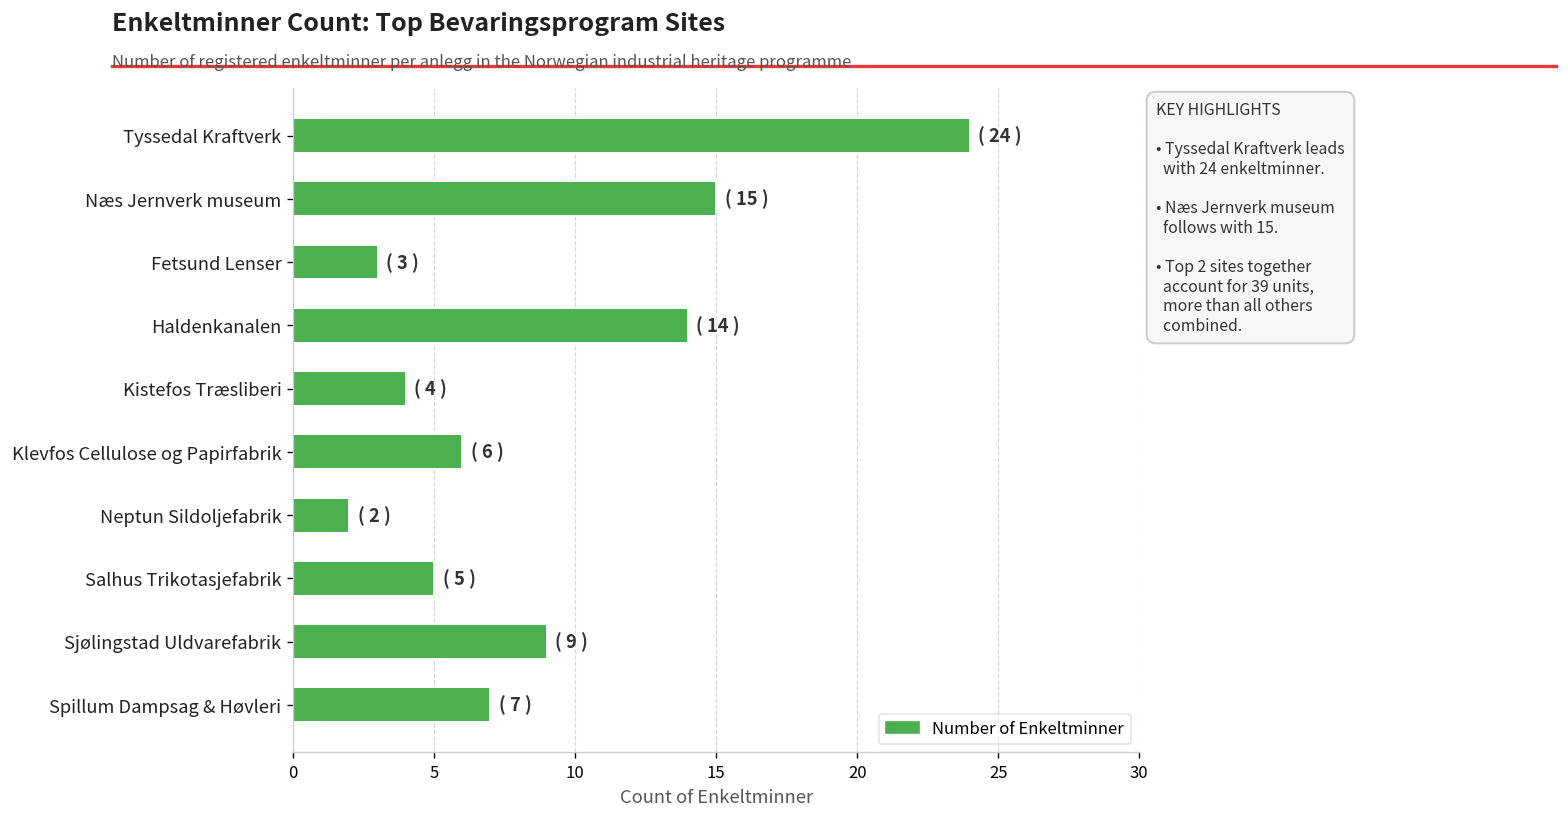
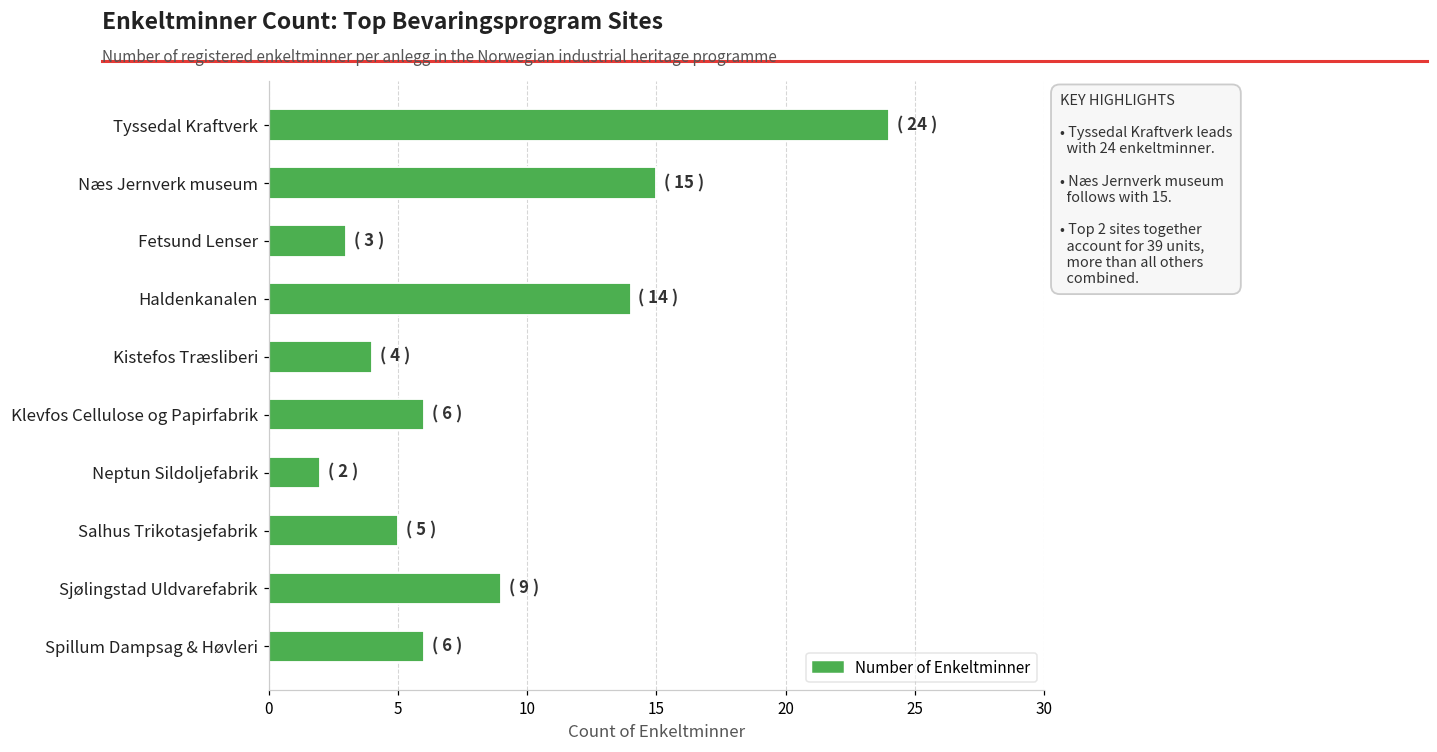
Spillum Dampsag & Høvleri: 7 -> 6
